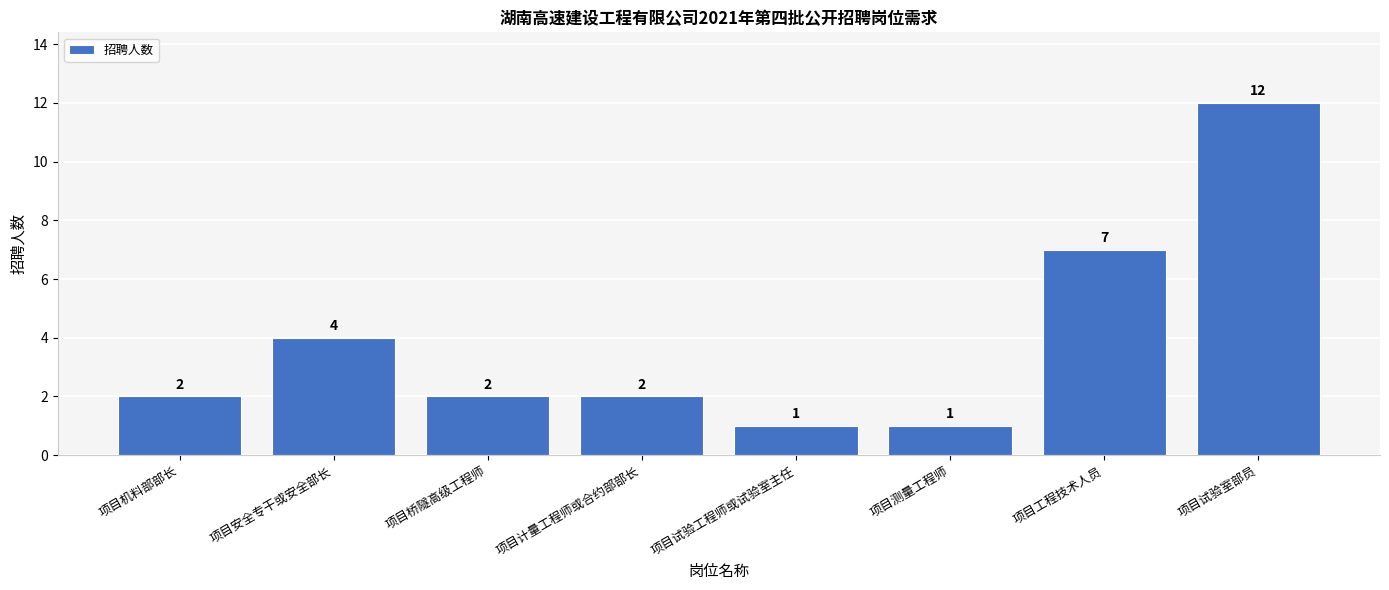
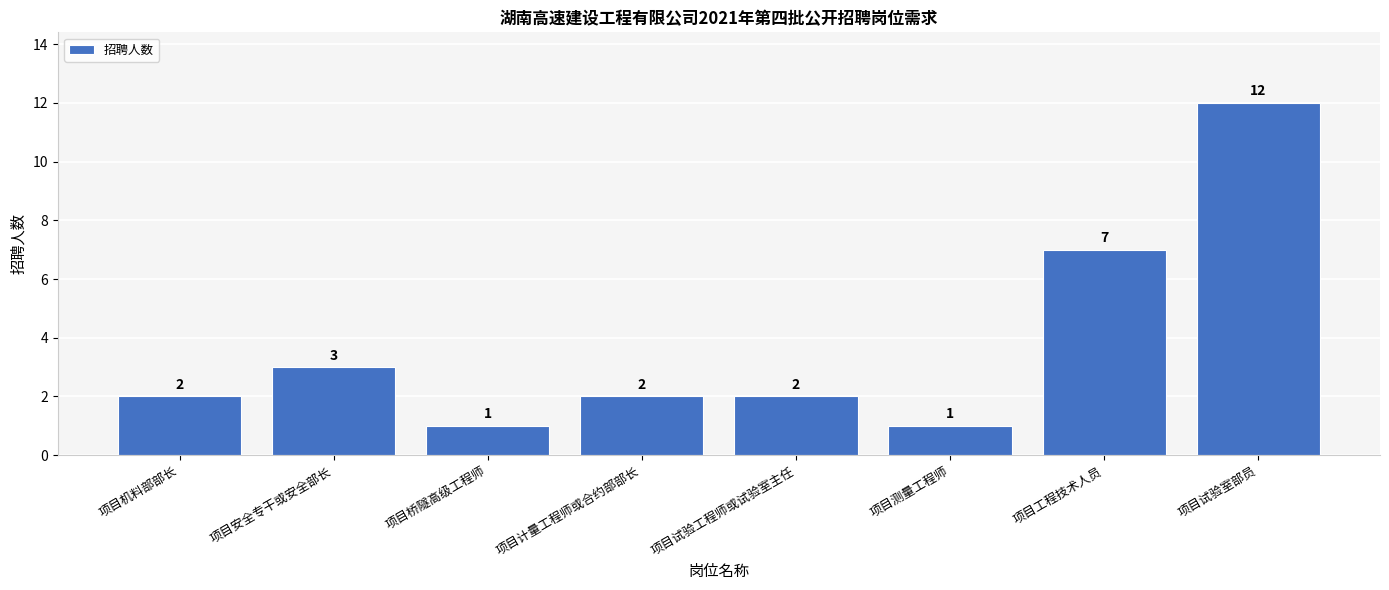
项目安全专干或安全部长: 4 -> 3
项目桥隧高级工程师: 2 -> 1
项目试验工程师或试验室主任: 1 -> 2
